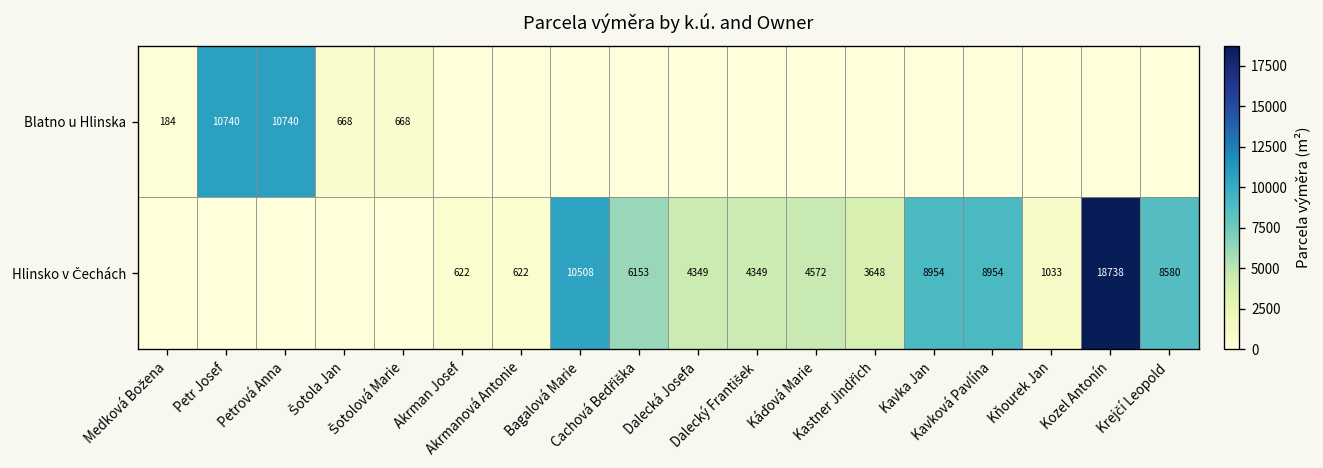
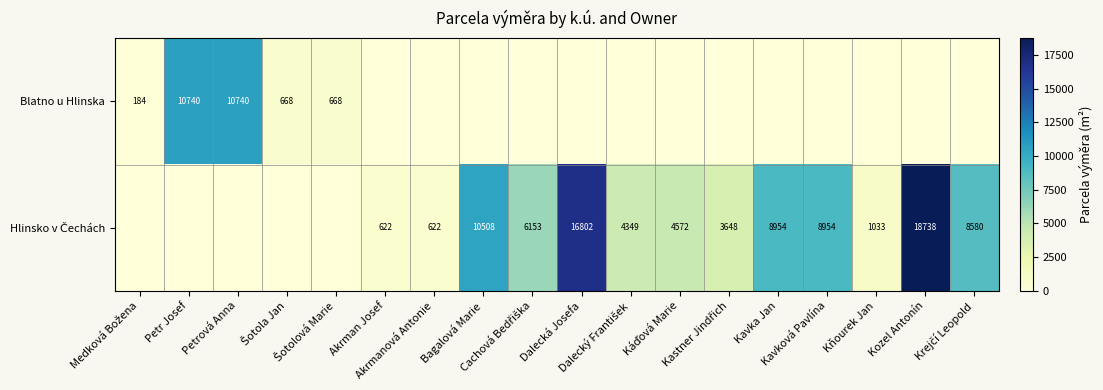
Hlinsko v Čechách, Dalecká Josefa: 4349 -> 16802
